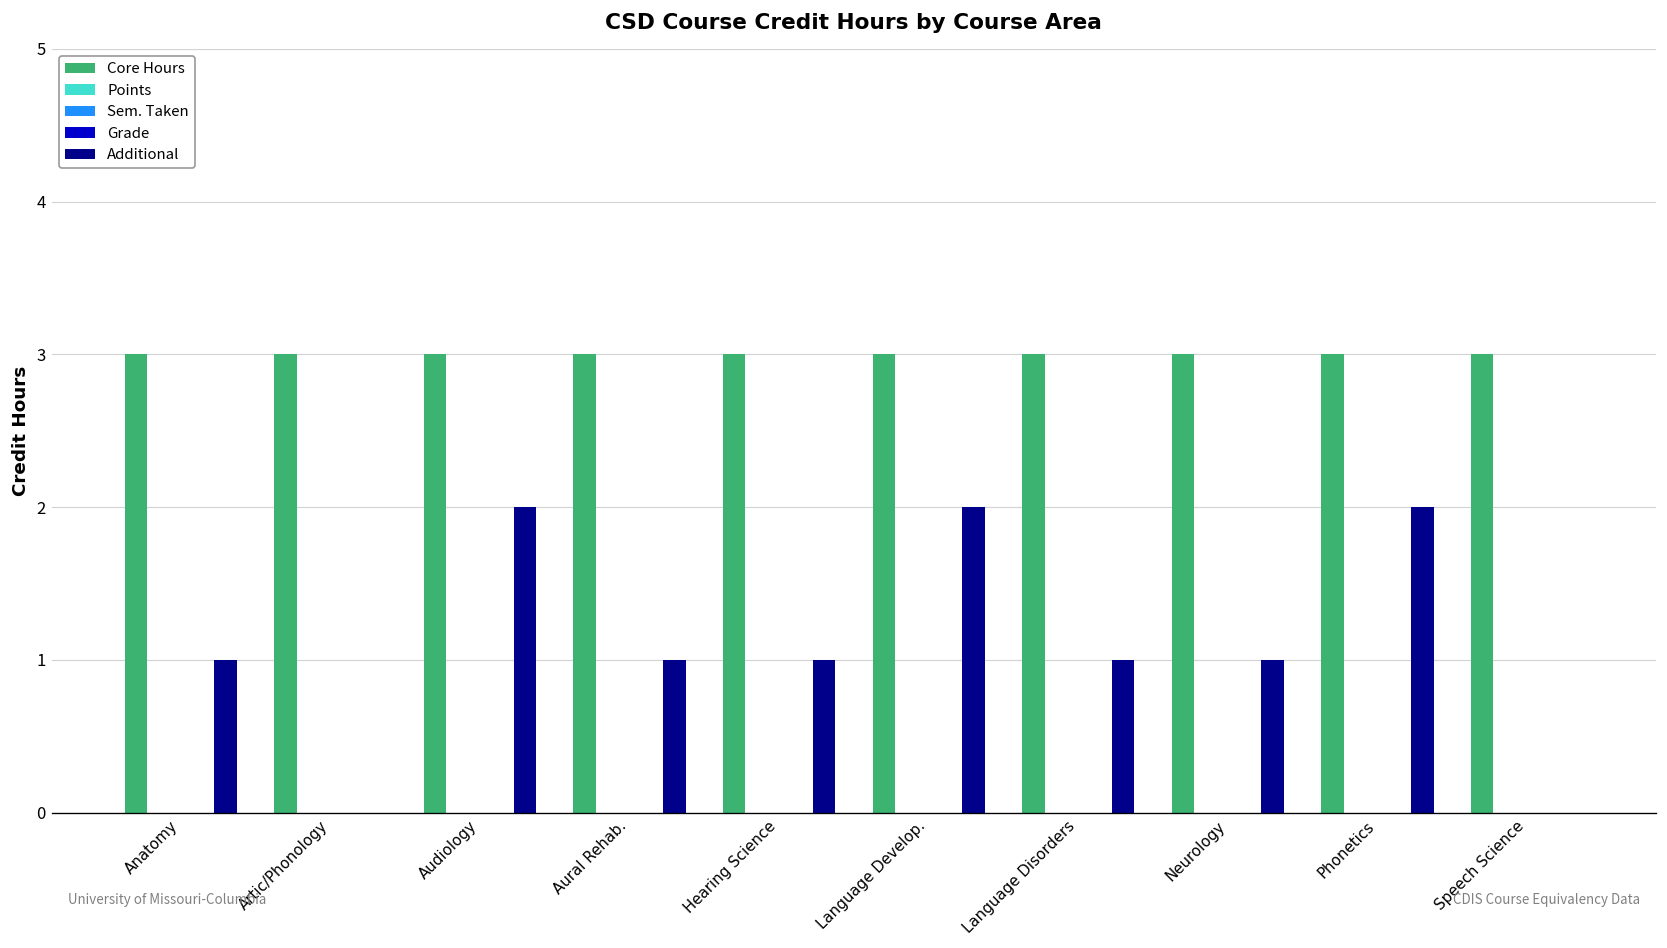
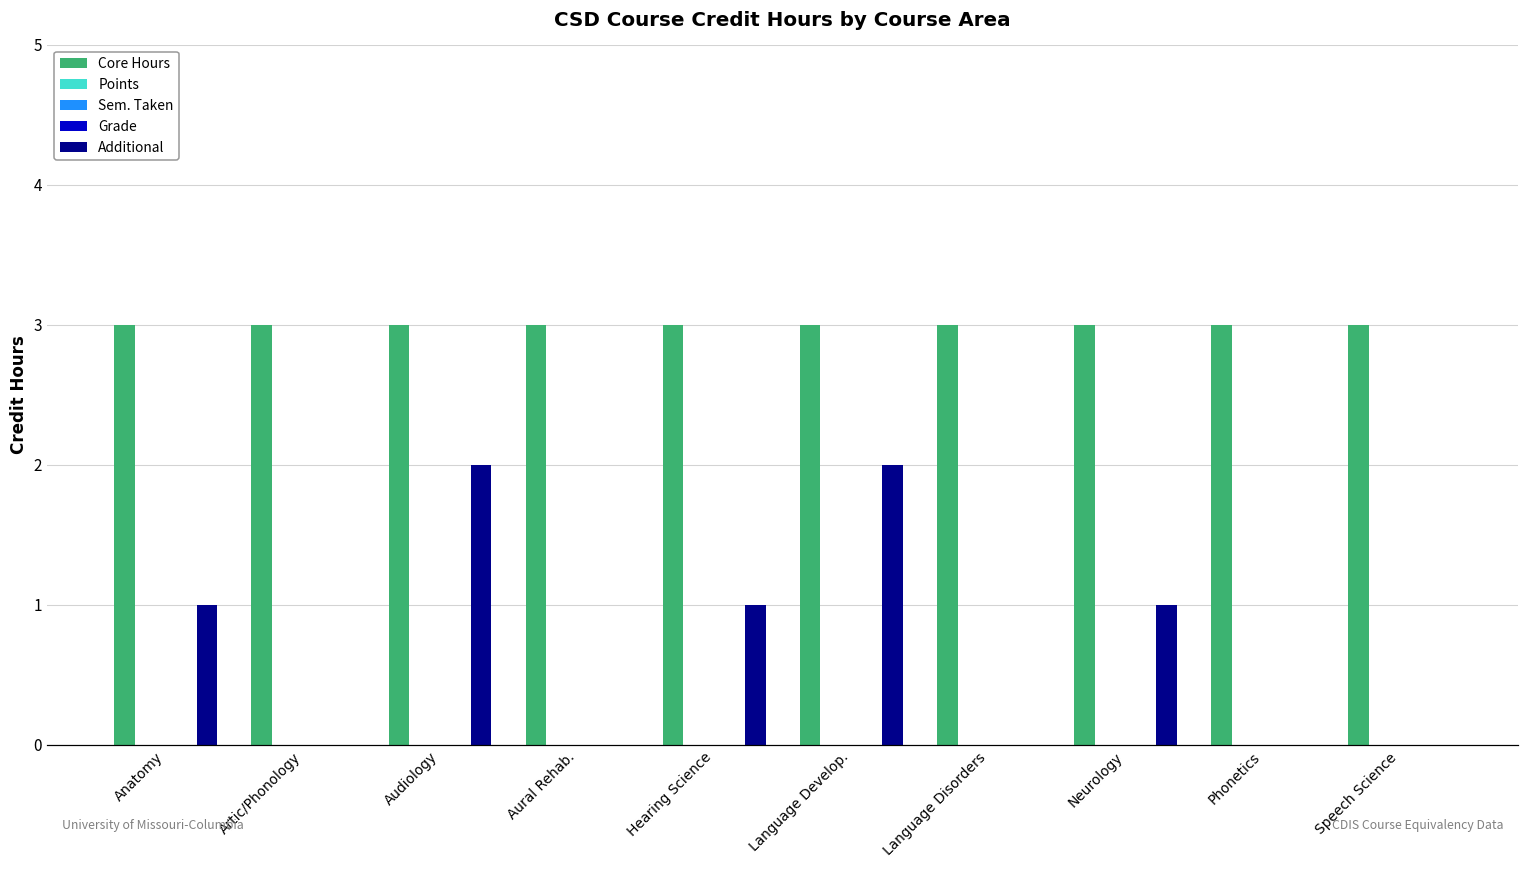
Additional, Aural Rehab.: 1 -> 0
Additional, Language Disorders: 1 -> 0
Additional, Phonetics: 2 -> 0
